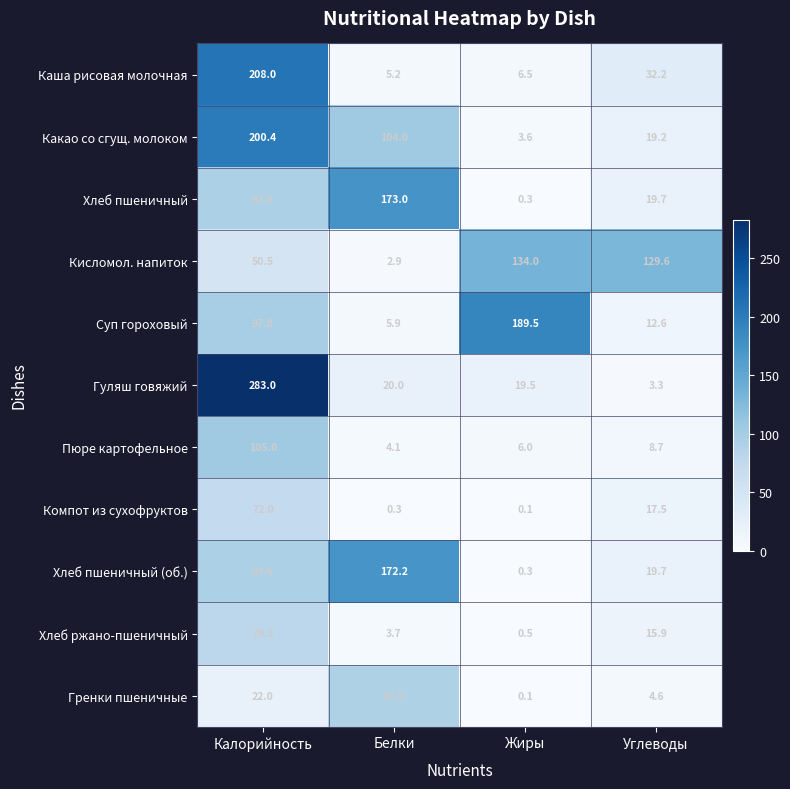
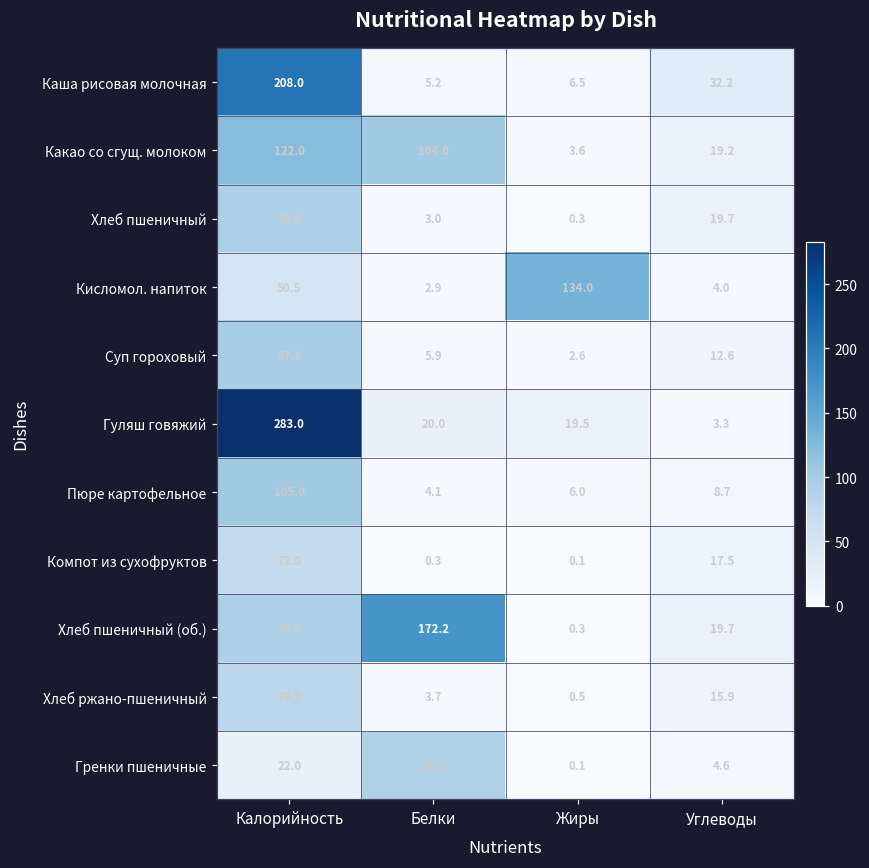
Какао со сгущ. молоком, Калорийность: 200.4 -> 122.0
Хлеб пшеничный, Белки: 173.0 -> 3.0
Кисломол. напиток, Углеводы: 129.6 -> 4.0
Суп гороховый, Жиры: 189.5 -> 2.6
